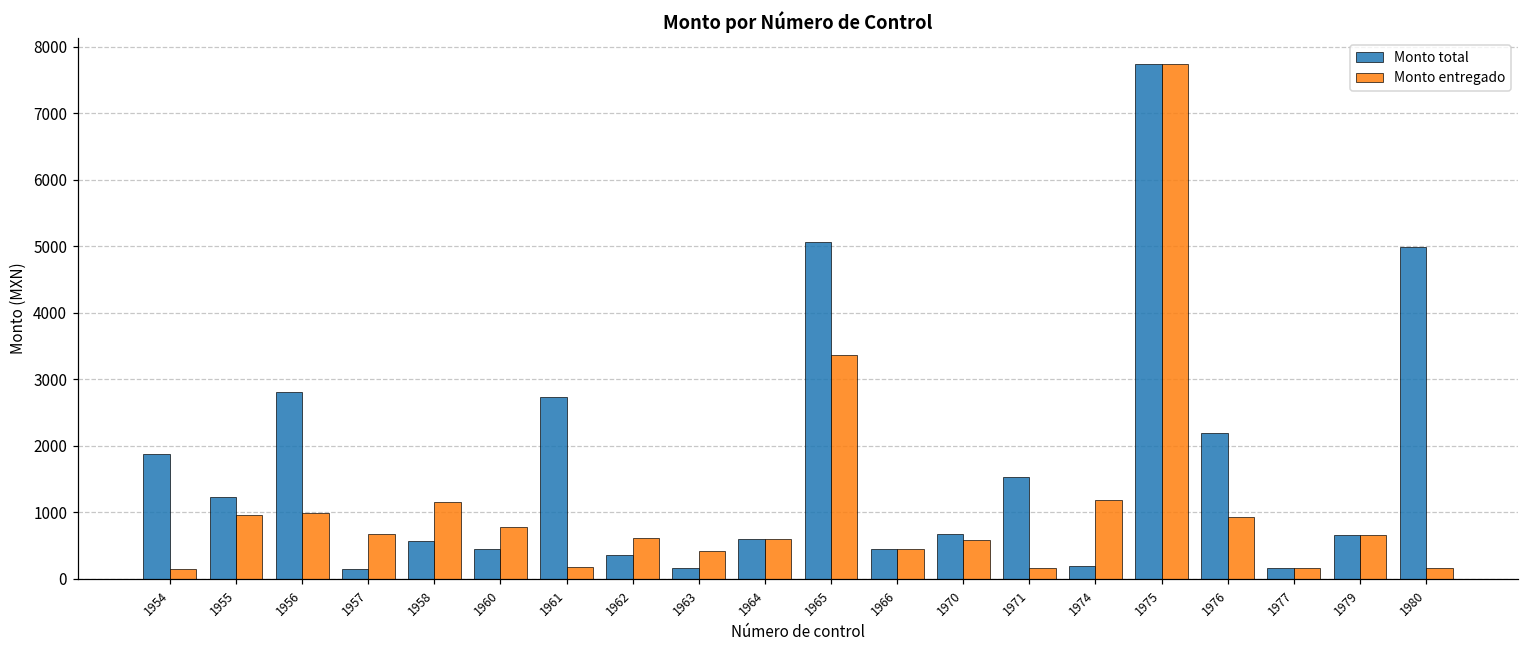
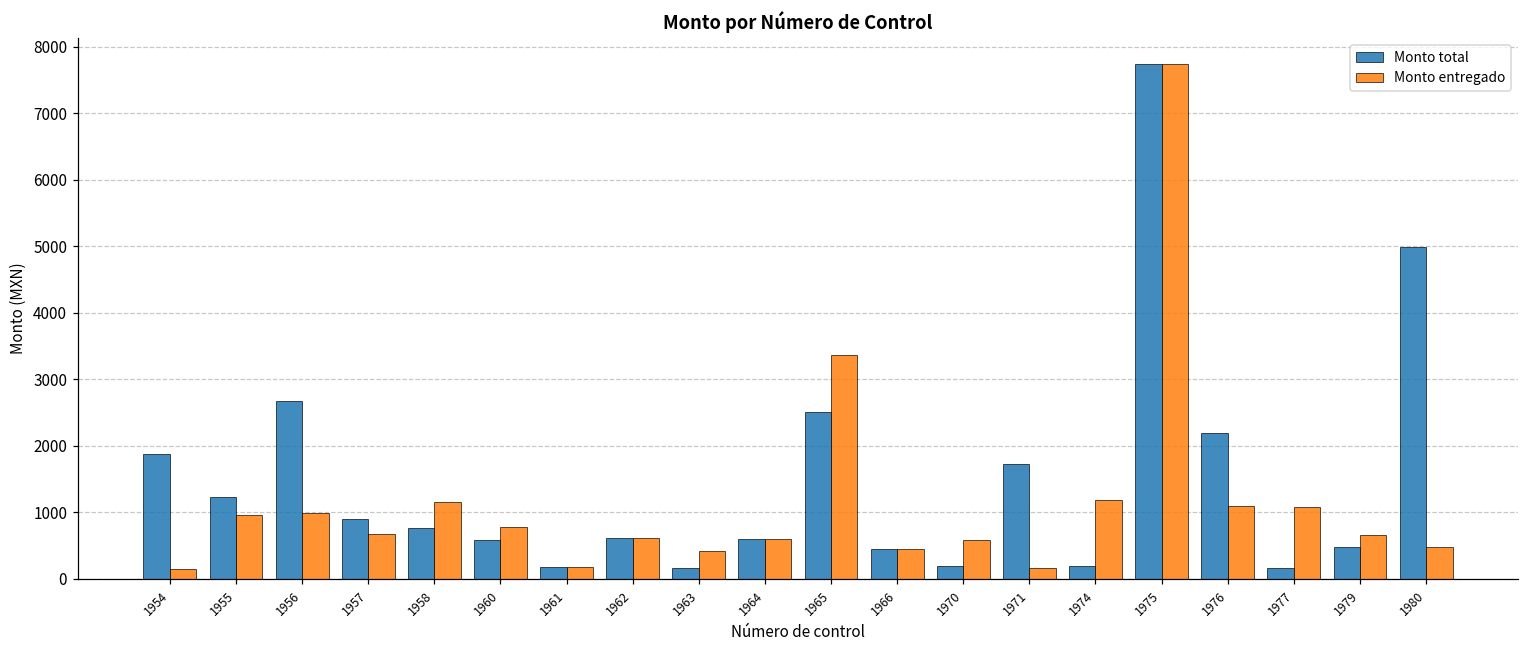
Monto total, 1956: 2800 -> 2700
Monto total, 1957: 100 -> 900
Monto total, 1958: 600 -> 800
Monto total, 1960: 400 -> 600
Monto total, 1961: 2700 -> 200
Monto total, 1962: 400 -> 600
Monto total, 1965: 5100 -> 2500
Monto total, 1970: 700 -> 200
Monto total, 1971: 1500 -> 1700
Monto entregado, 1976: 900 -> 1100
Monto entregado, 1977: 200 -> 1100
Monto total, 1979: 700 -> 500
Monto entregado, 1980: 200 -> 500
